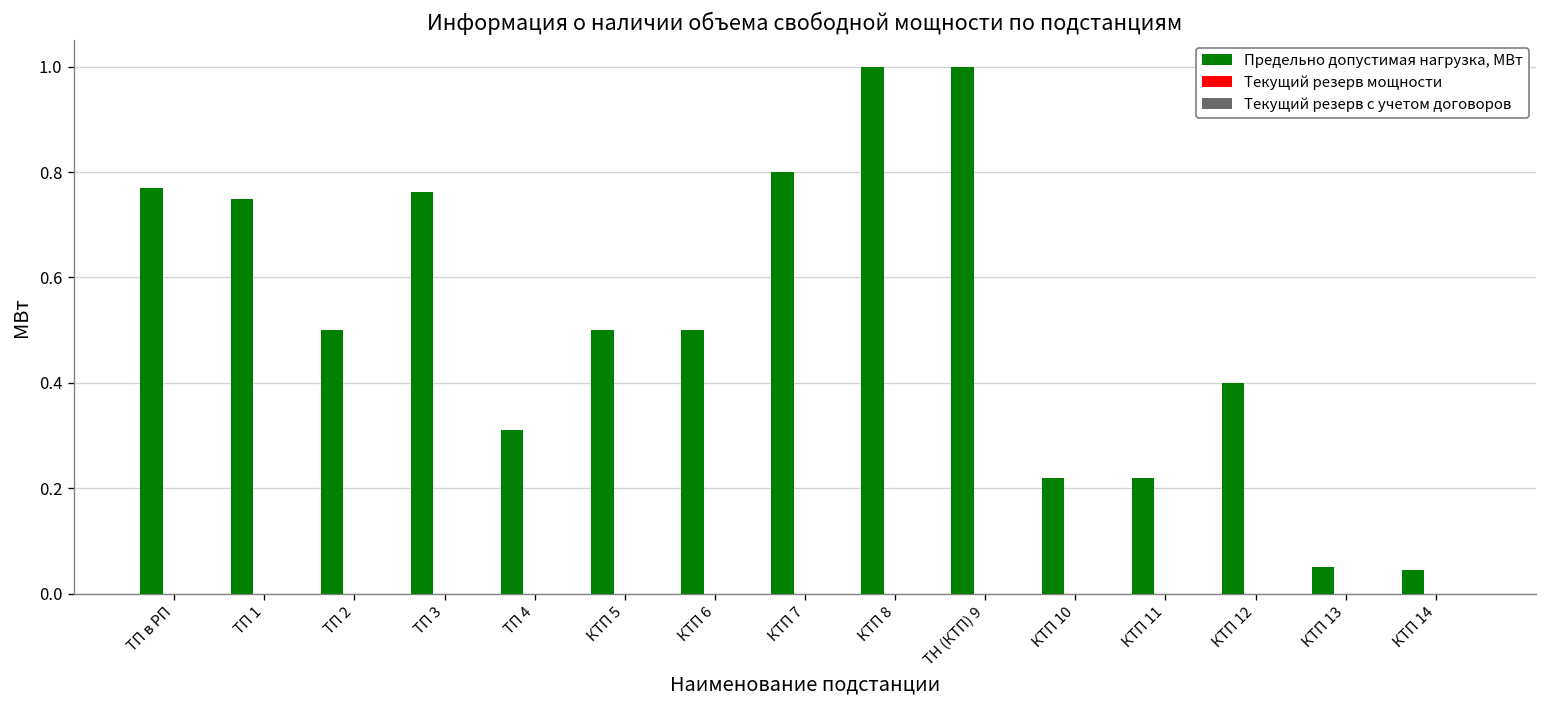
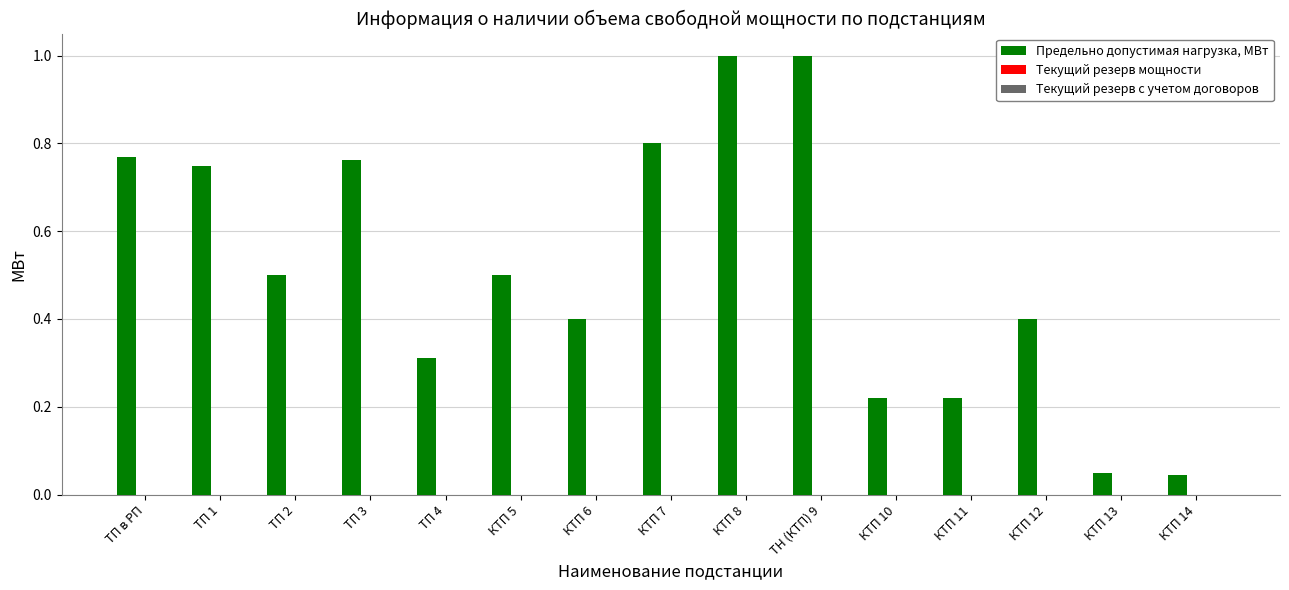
Предельно допустимая нагрузка, МВт, КТП 6: 0.5 -> 0.4
